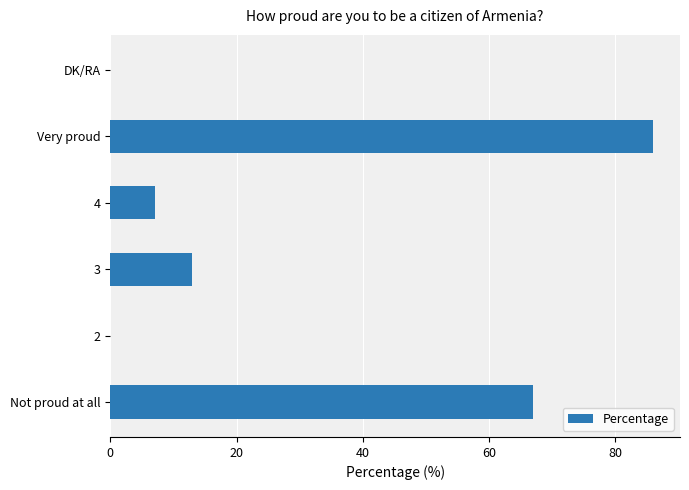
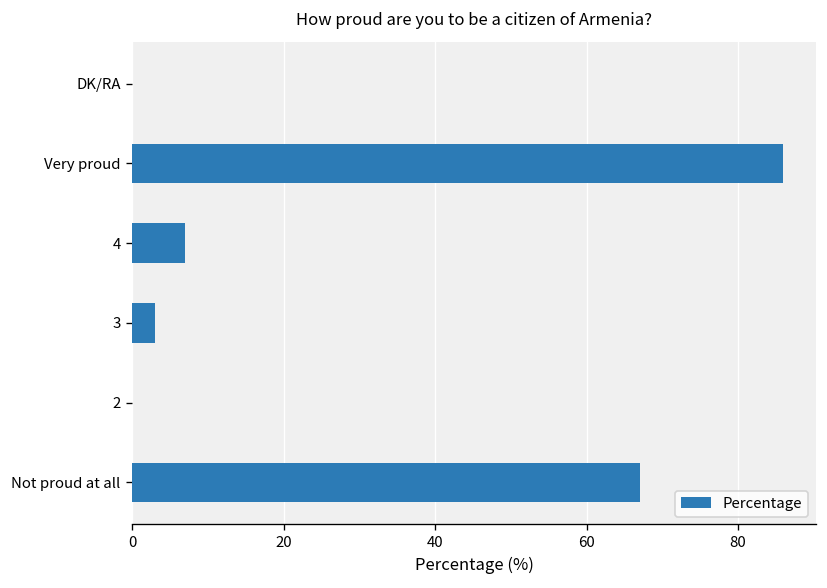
3: 13 -> 3
